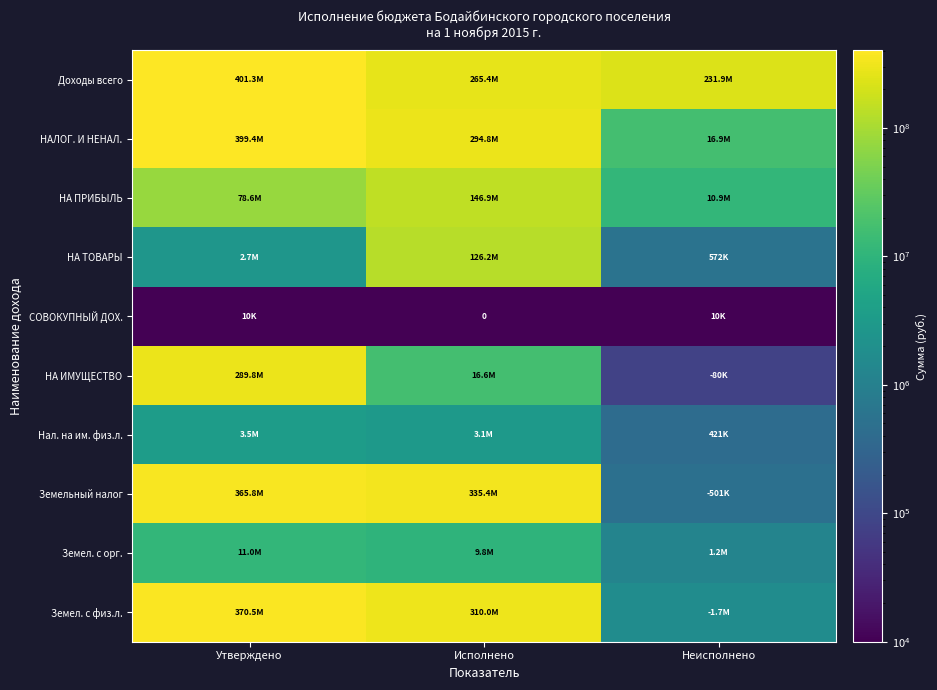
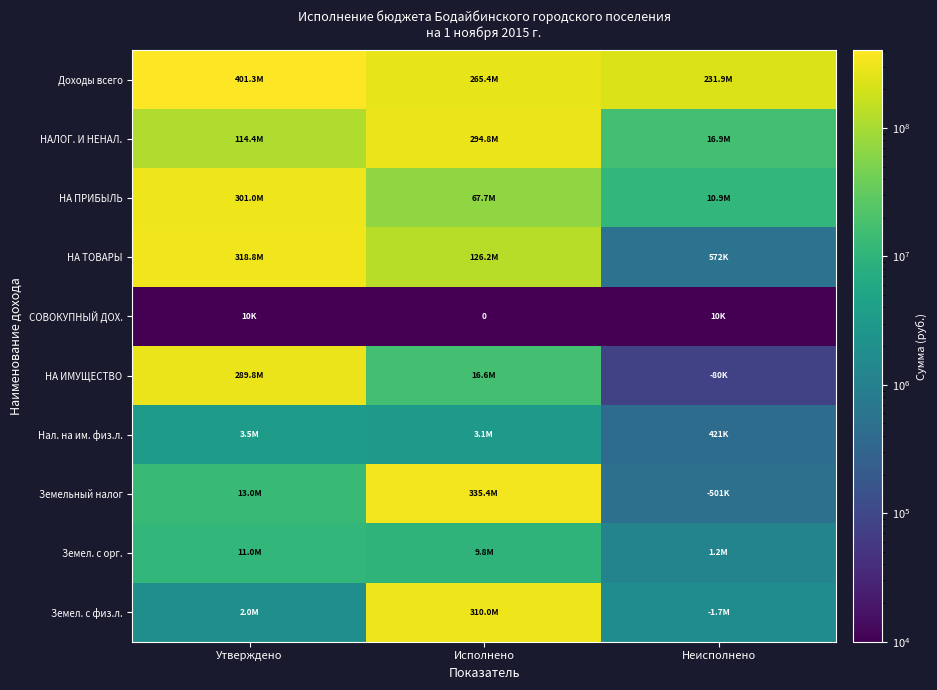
НАЛОГ. И НЕНАЛ., Утверждено: 399.4M -> 114.4M
НА ПРИБЫЛЬ, Утверждено: 78.6M -> 301.0M
НА ПРИБЫЛЬ, Исполнено: 146.9M -> 67.7M
НА ТОВАРЫ, Утверждено: 2.7M -> 318.8M
Земельный налог, Утверждено: 365.8M -> 13.0M
Земел. с физ.л., Утверждено: 370.5M -> 2.0M
